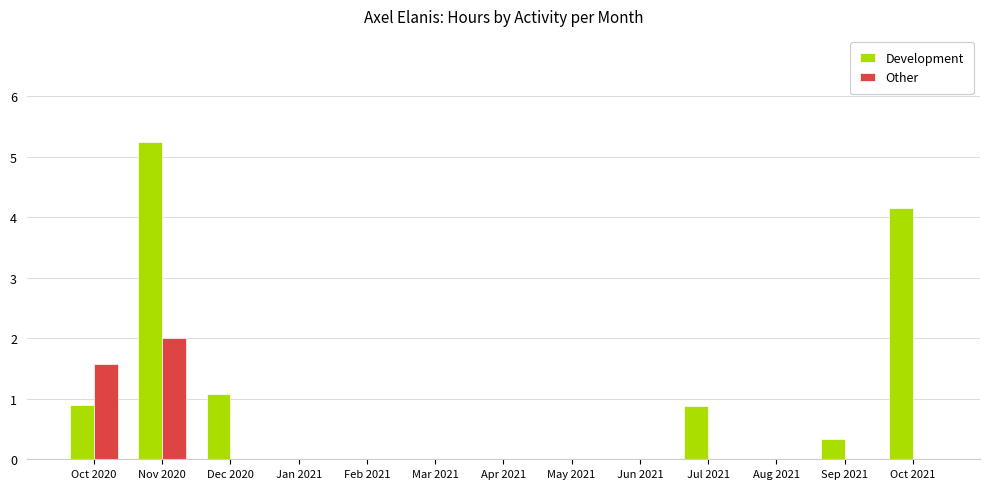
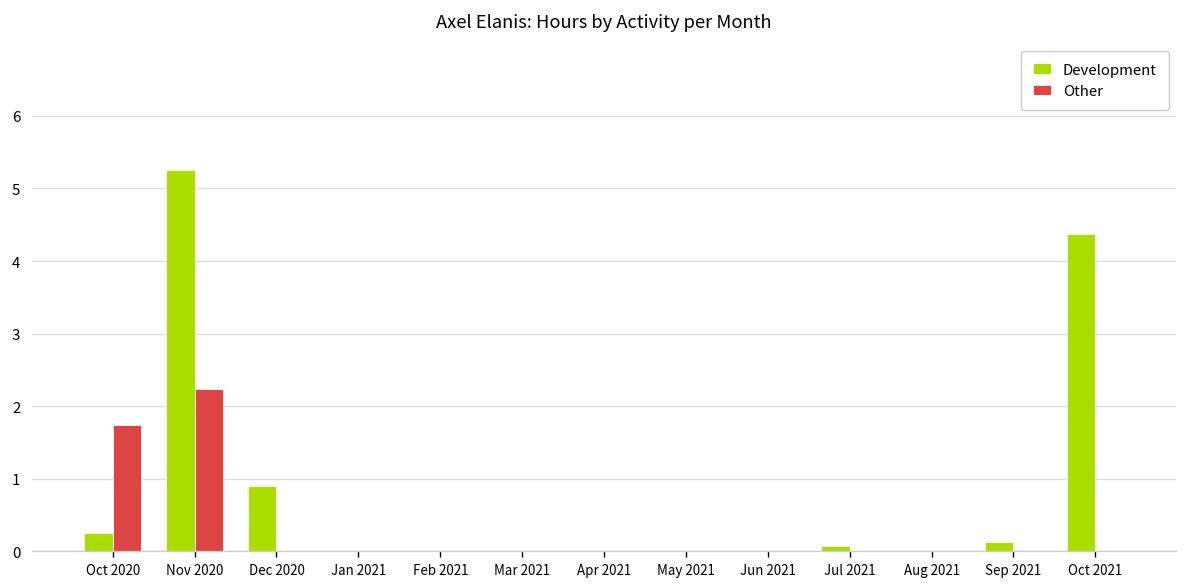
Development, Oct 2020: 0.9 -> 0.3
Other, Oct 2020: 1.6 -> 1.7
Other, Nov 2020: 2.0 -> 2.2
Development, Dec 2020: 1.1 -> 0.9
Development, Jul 2021: 0.9 -> 0.1
Development, Sep 2021: 0.3 -> 0.1
Development, Oct 2021: 4.2 -> 4.4
